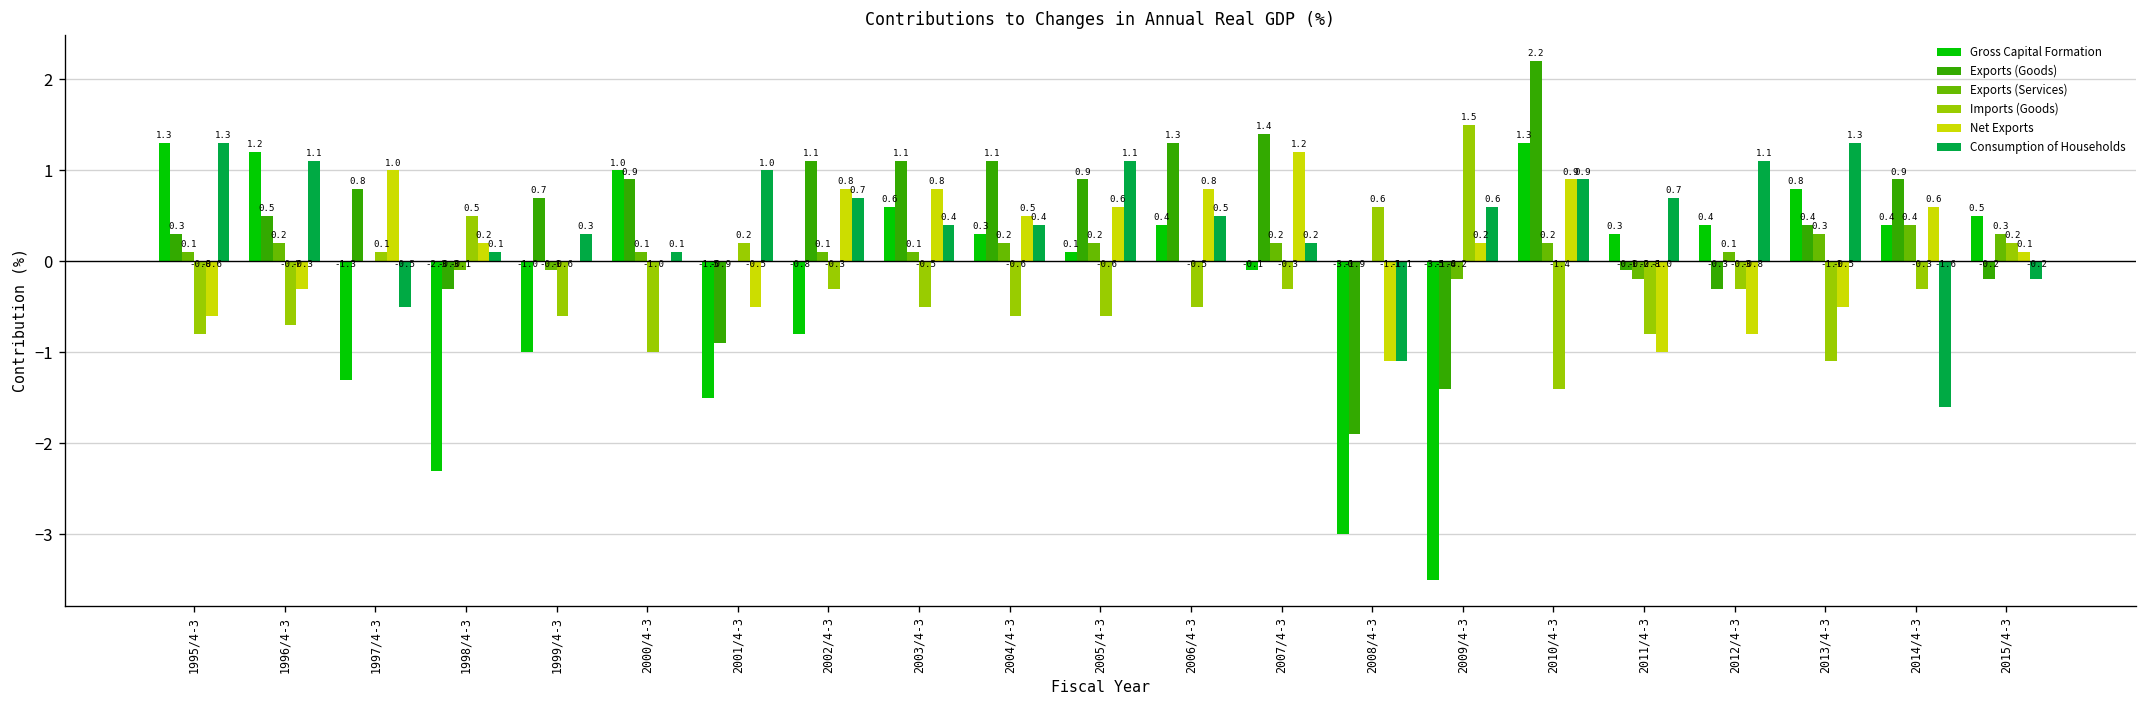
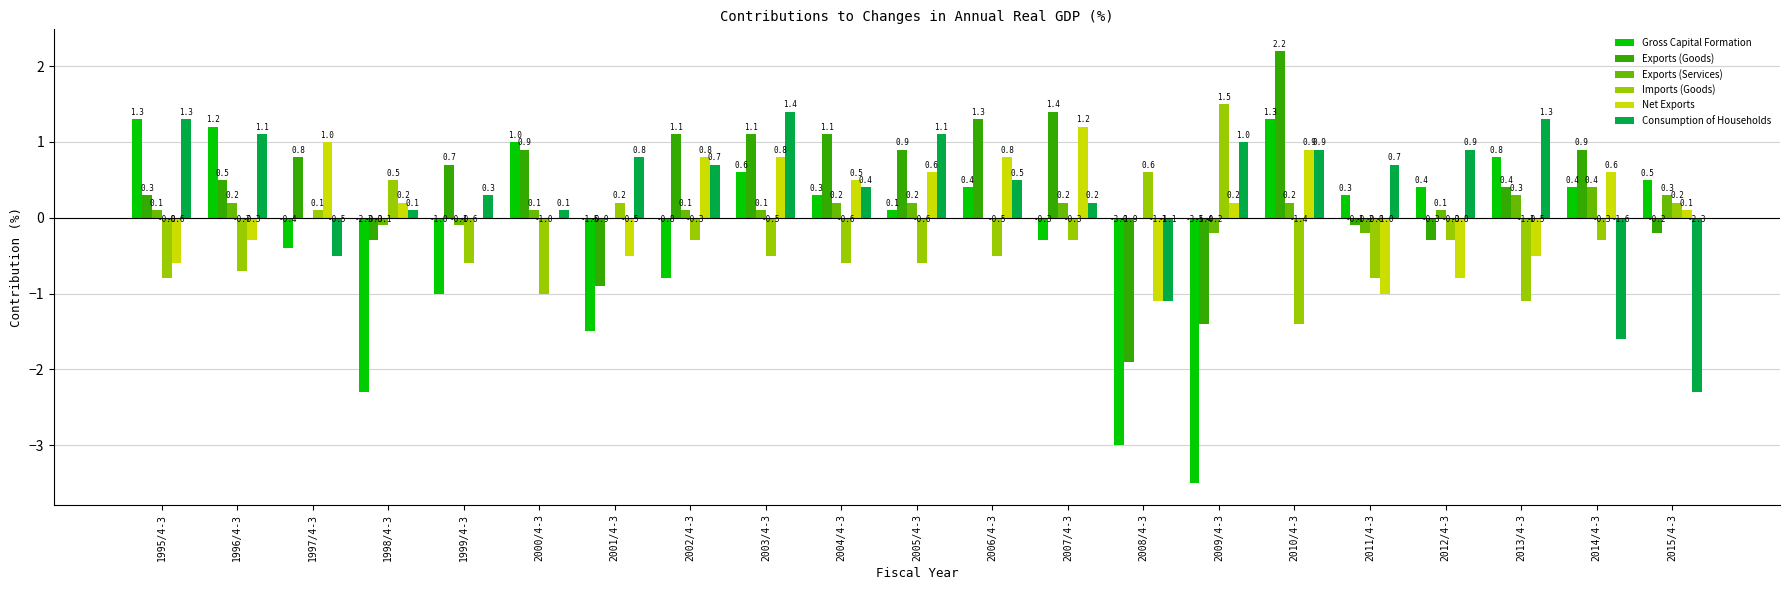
Gross Capital Formation, 1997/4-3: -1.3 -> -0.4
Consumption of Households, 2001/4-3: 1.0 -> 0.8
Consumption of Households, 2003/4-3: 0.4 -> 1.4
Gross Capital Formation, 2007/4-3: -0.1 -> -0.3
Consumption of Households, 2009/4-3: 0.6 -> 1.0
Consumption of Households, 2012/4-3: 1.1 -> 0.9
Consumption of Households, 2015/4-3: -0.2 -> -2.3
